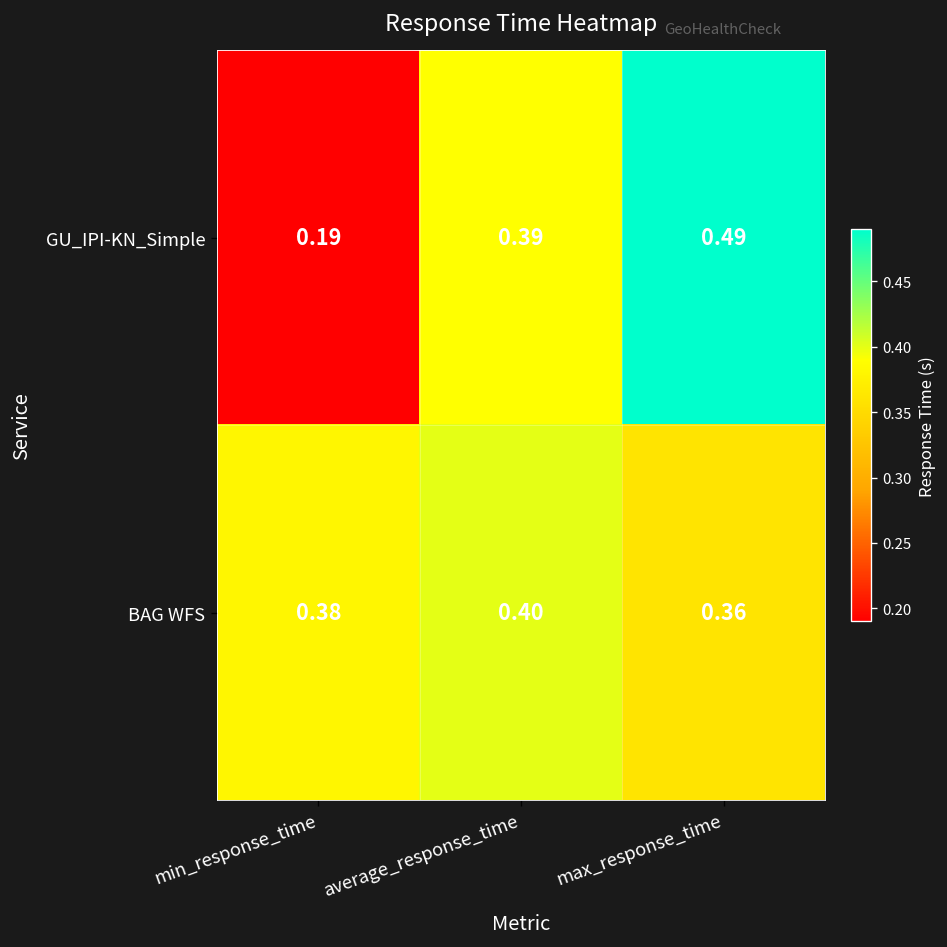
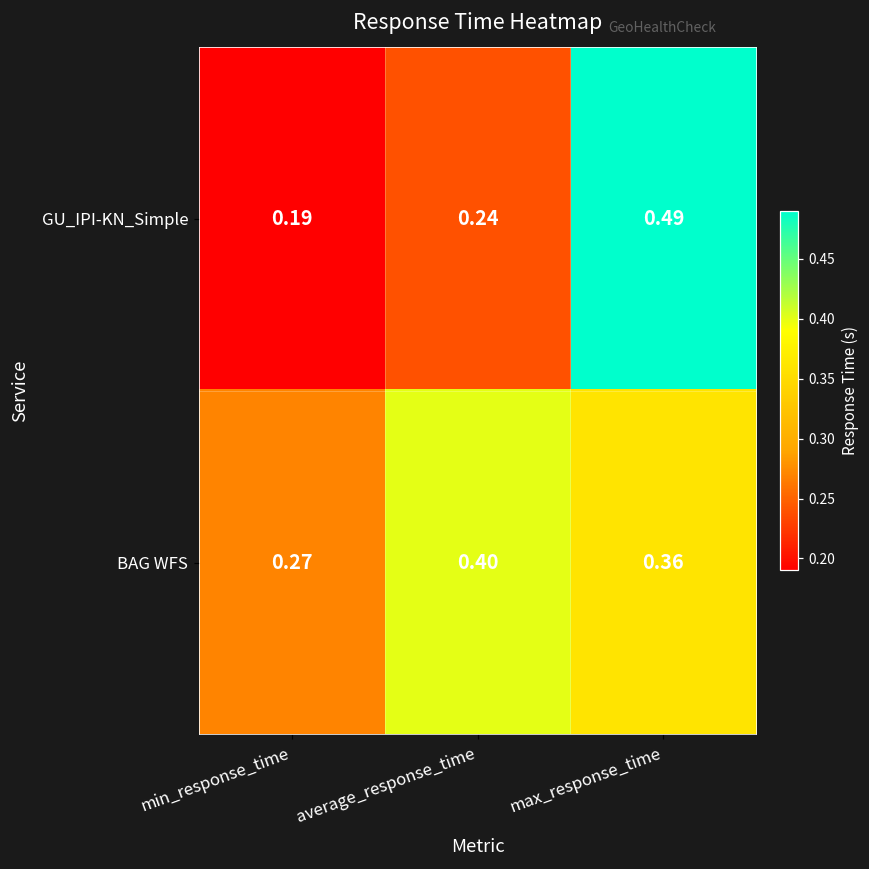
GU_IPI-KN_Simple, average_response_time: 0.39 -> 0.24
BAG WFS, min_response_time: 0.38 -> 0.27
